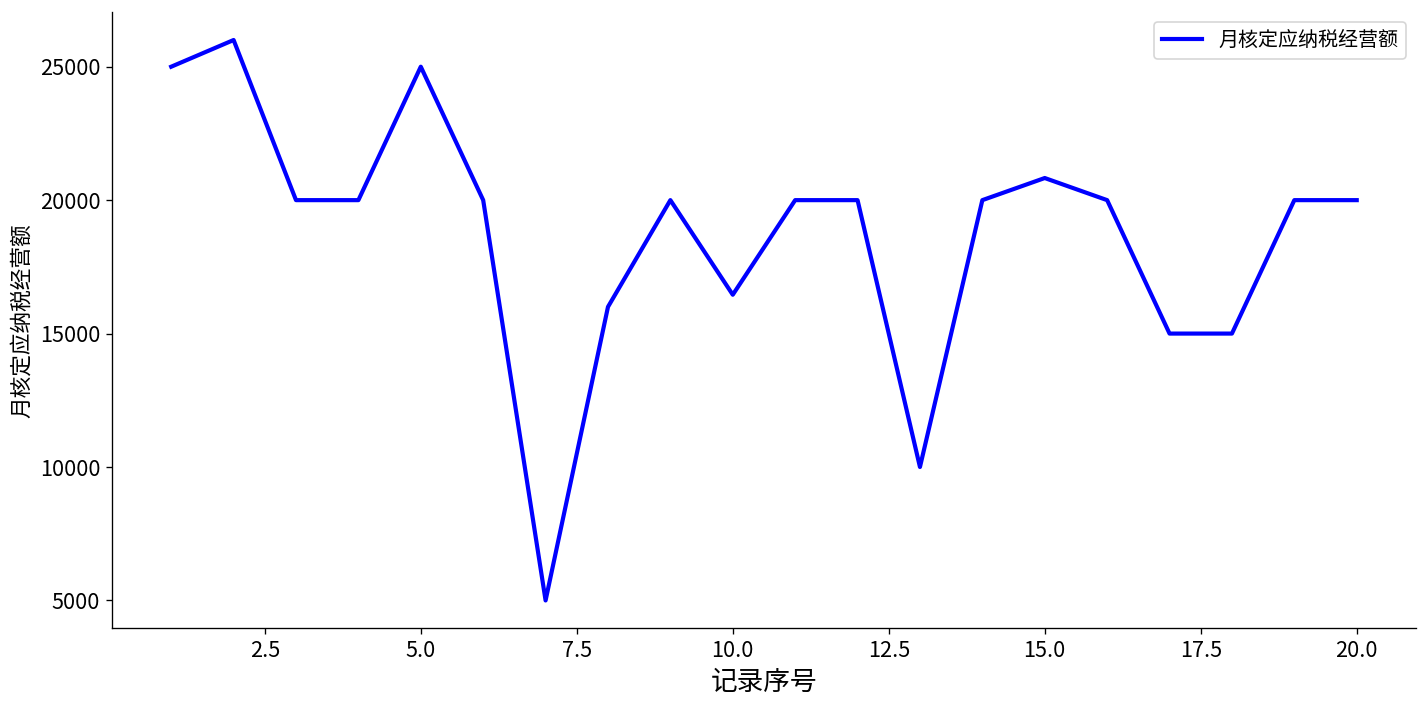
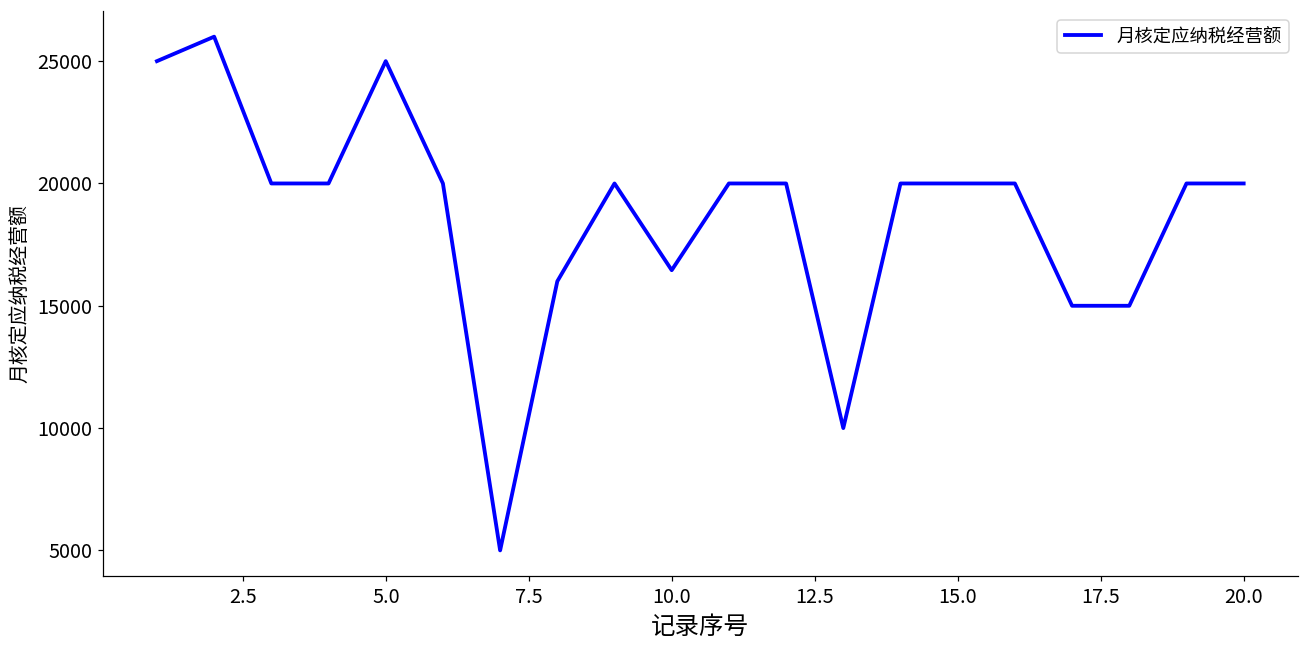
15.0: 20800 -> 20000
